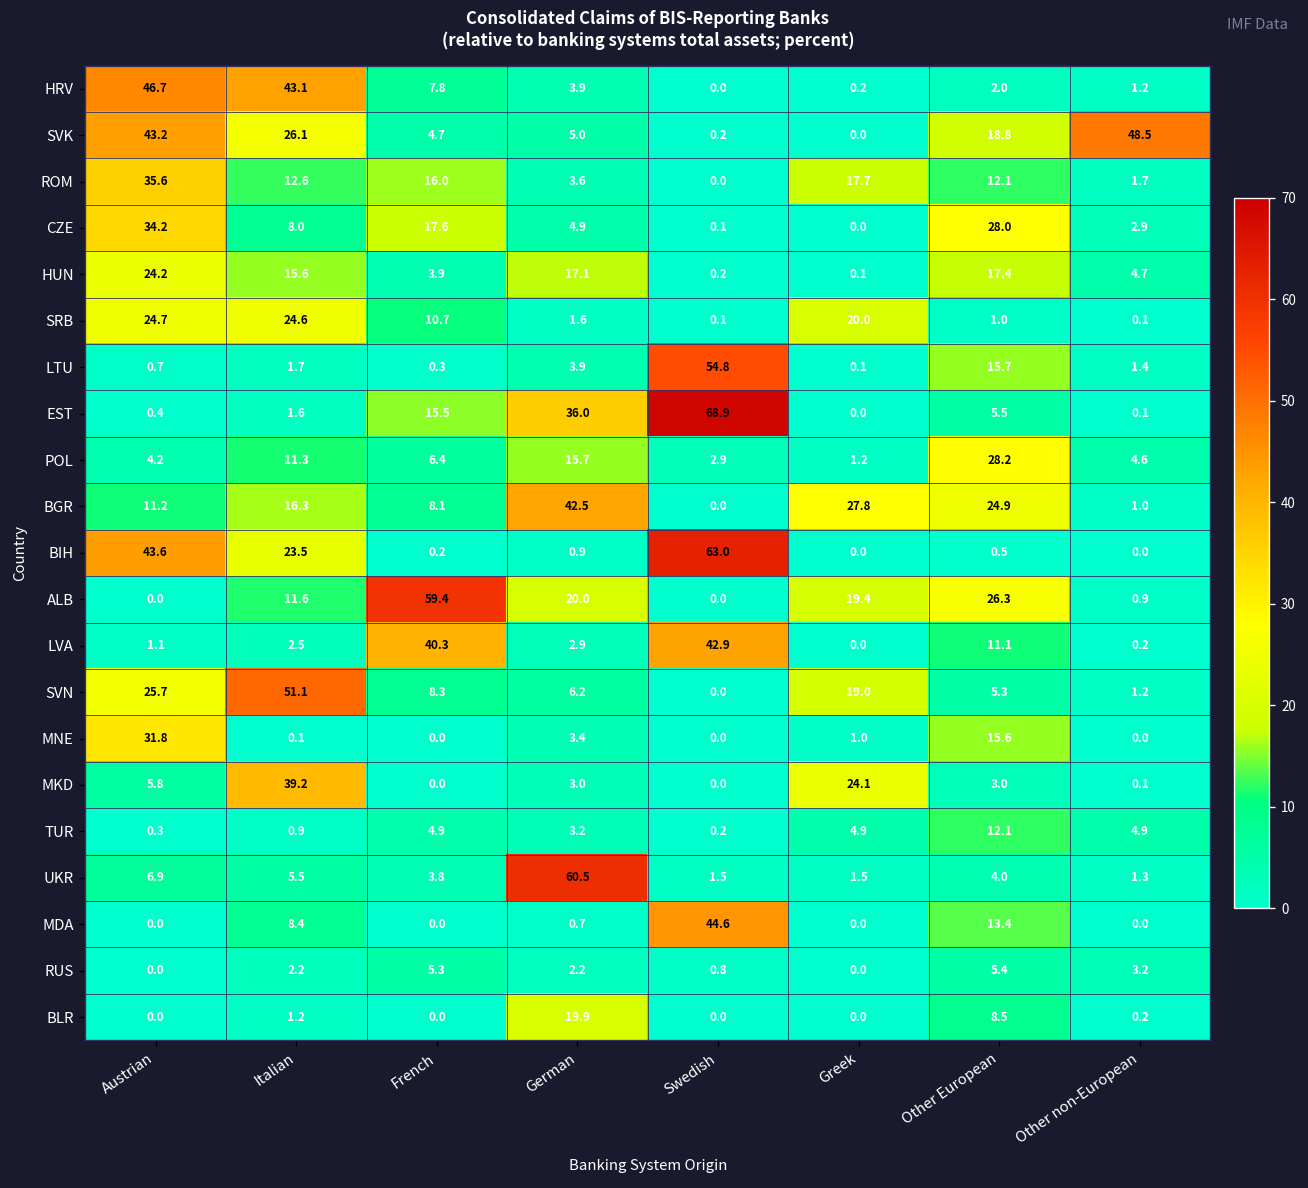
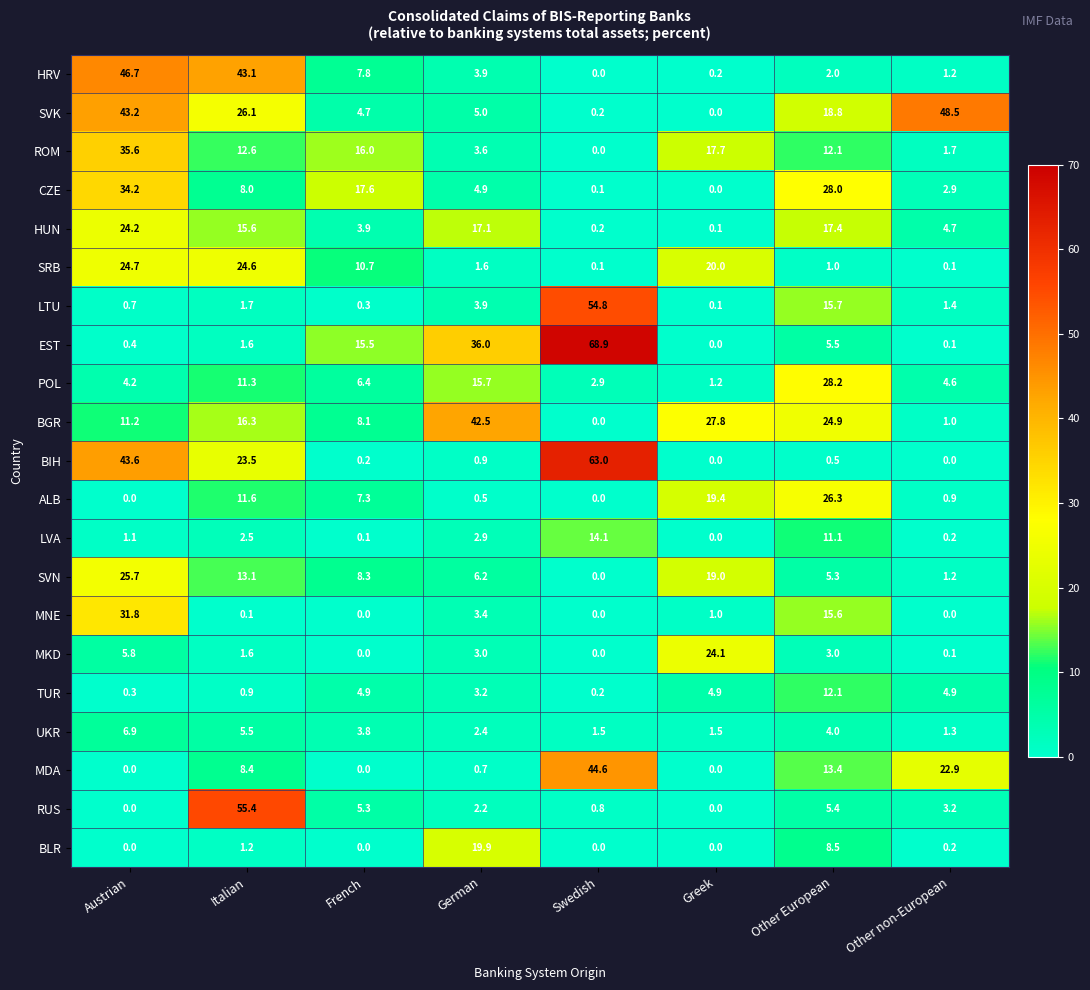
ALB, French: 59.4 -> 7.3
ALB, German: 20.0 -> 0.5
LVA, French: 40.3 -> 0.1
LVA, Swedish: 42.9 -> 14.1
SVN, Italian: 51.1 -> 13.1
MKD, Italian: 39.2 -> 1.6
UKR, German: 60.5 -> 2.4
MDA, Other non-European: 0.0 -> 22.9
RUS, Italian: 2.2 -> 55.4
